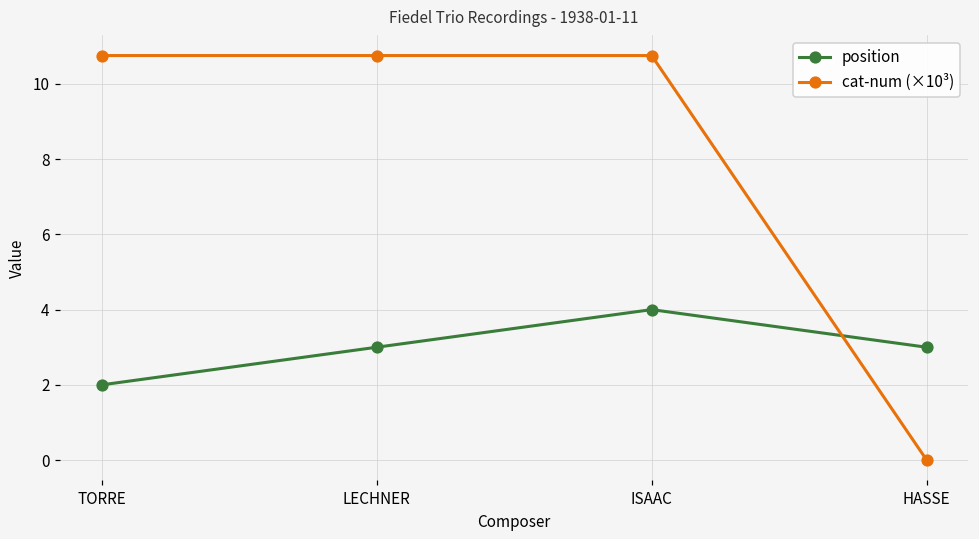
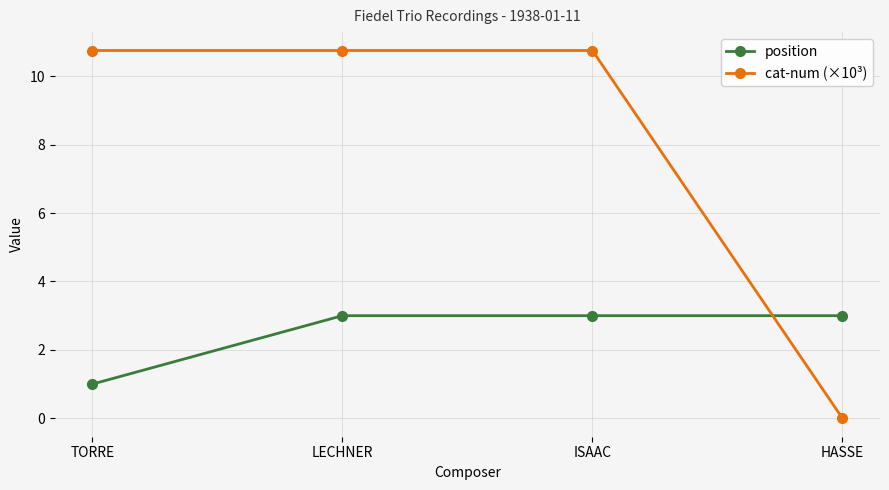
position, TORRE: 2 -> 1
position, ISAAC: 4 -> 3
